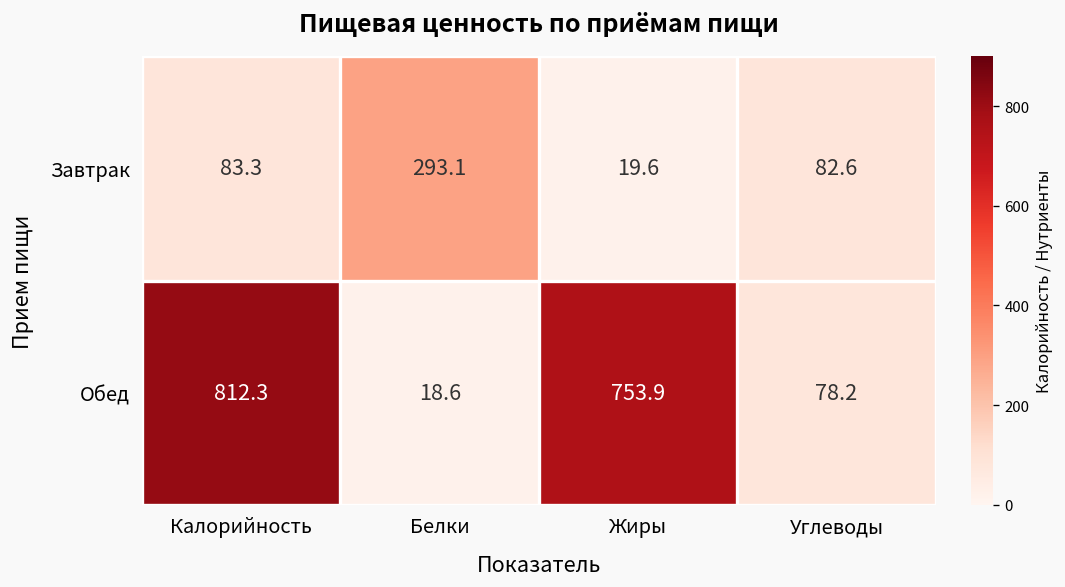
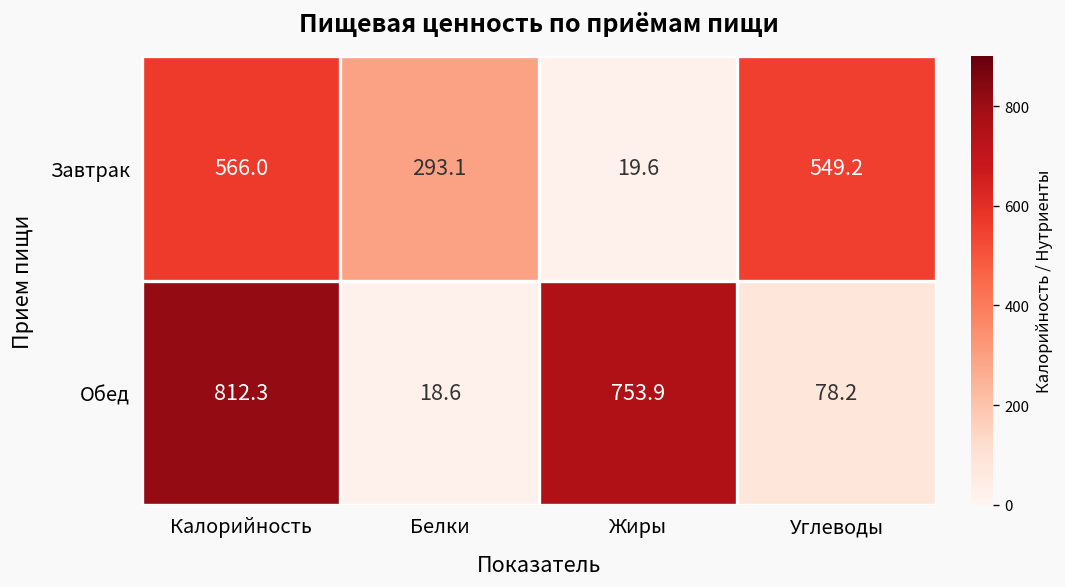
Завтрак, Калорийность: 83.3 -> 566.0
Завтрак, Углеводы: 82.6 -> 549.2
